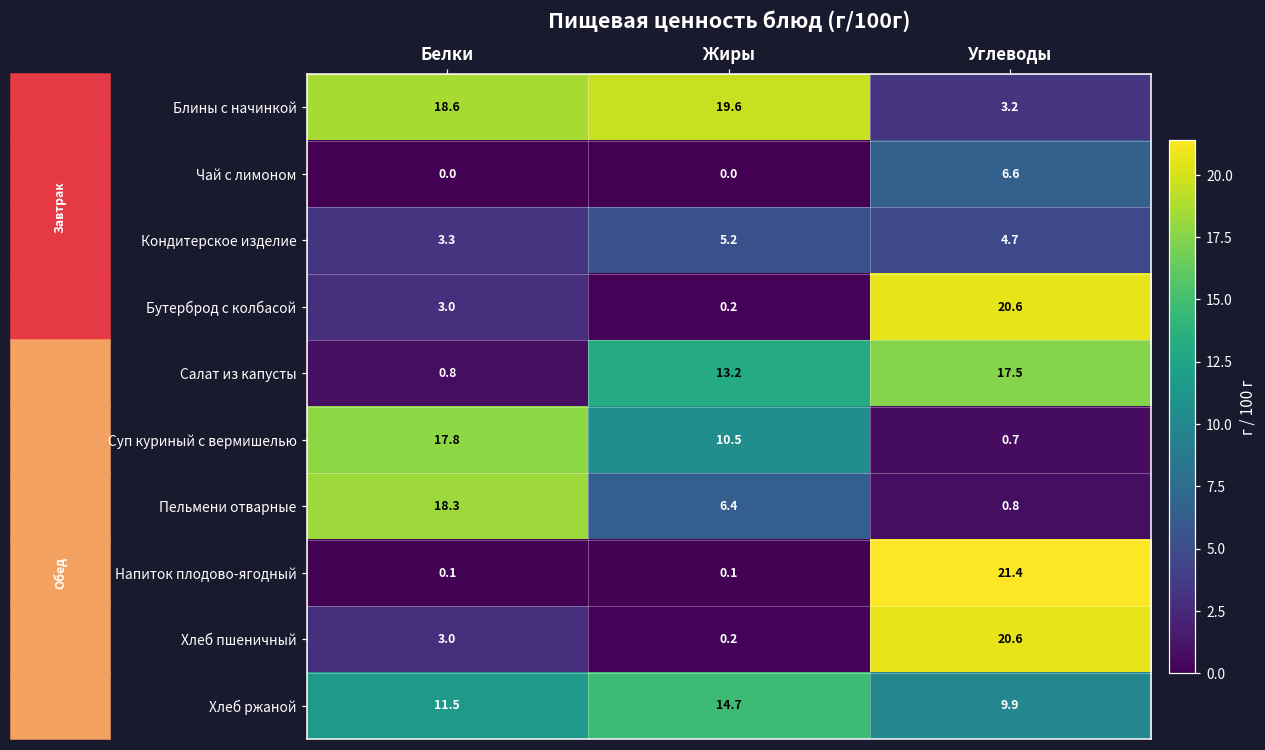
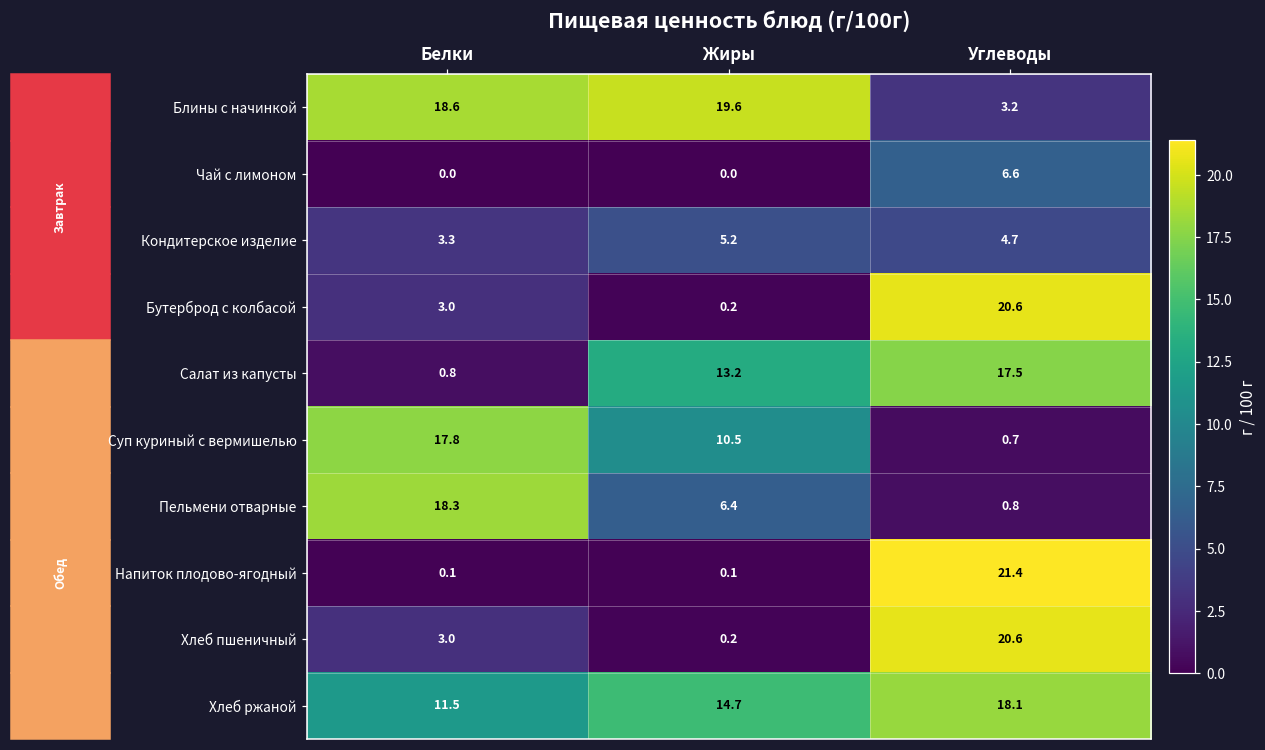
Хлеб ржаной, Углеводы: 9.9 -> 18.1
